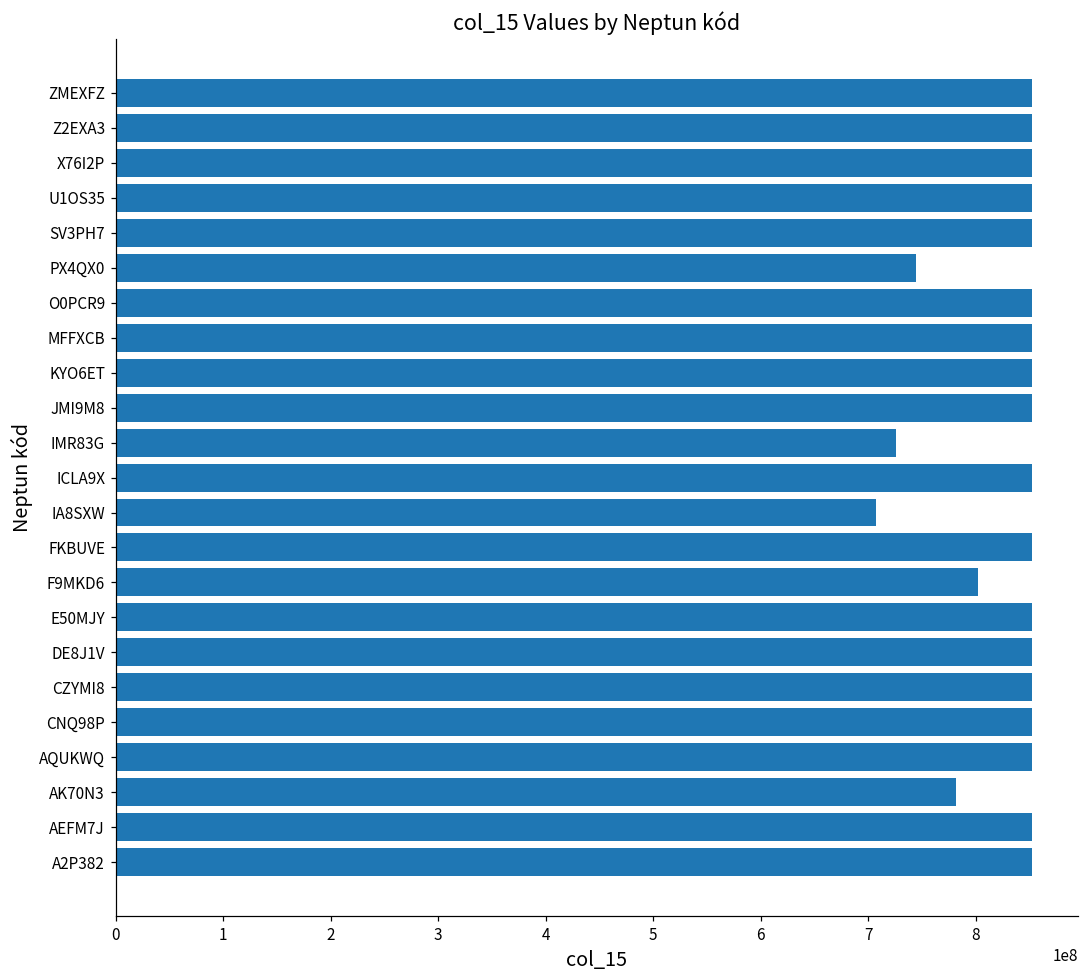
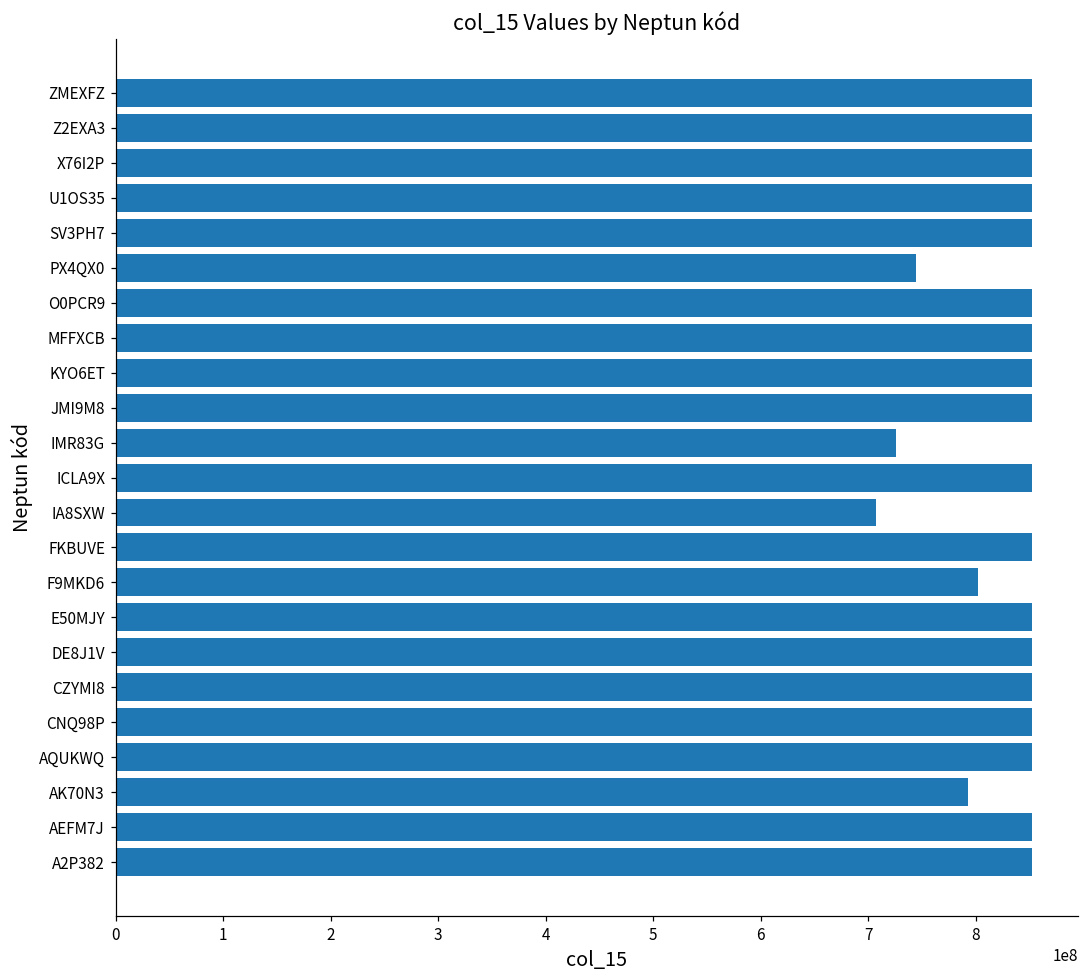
AK70N3: 780000000 -> 790000000
